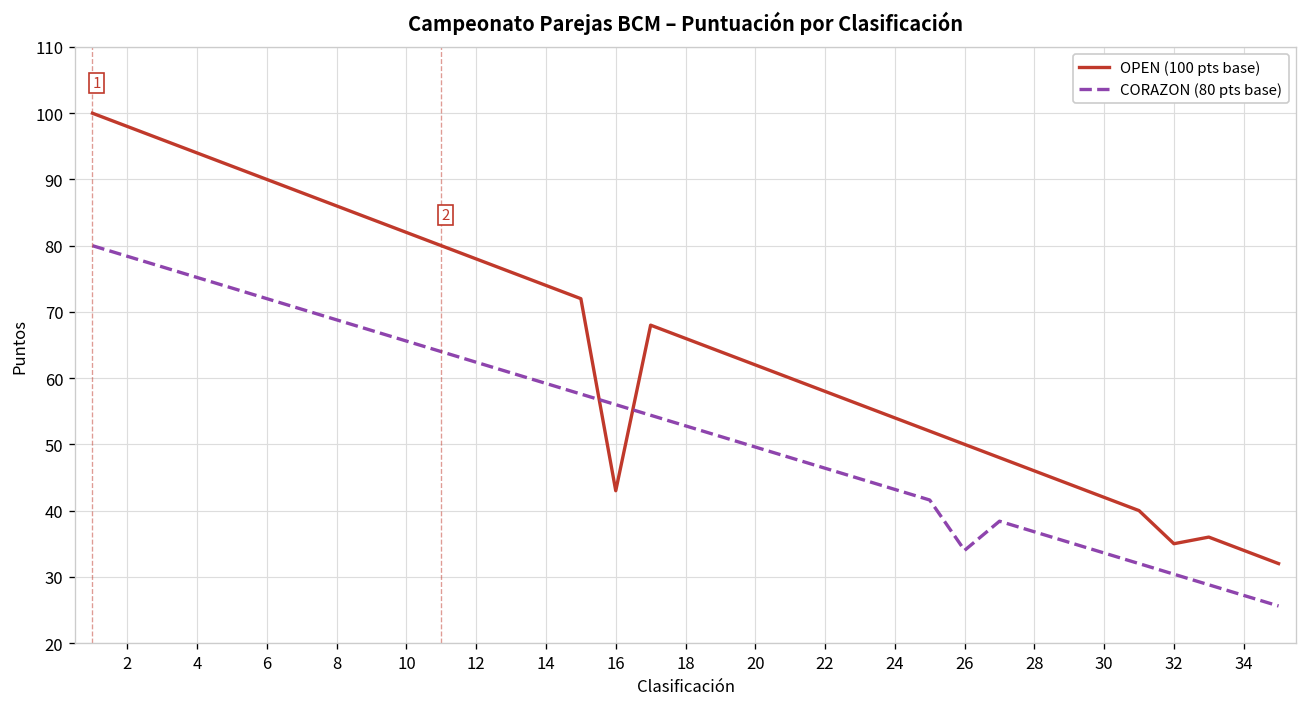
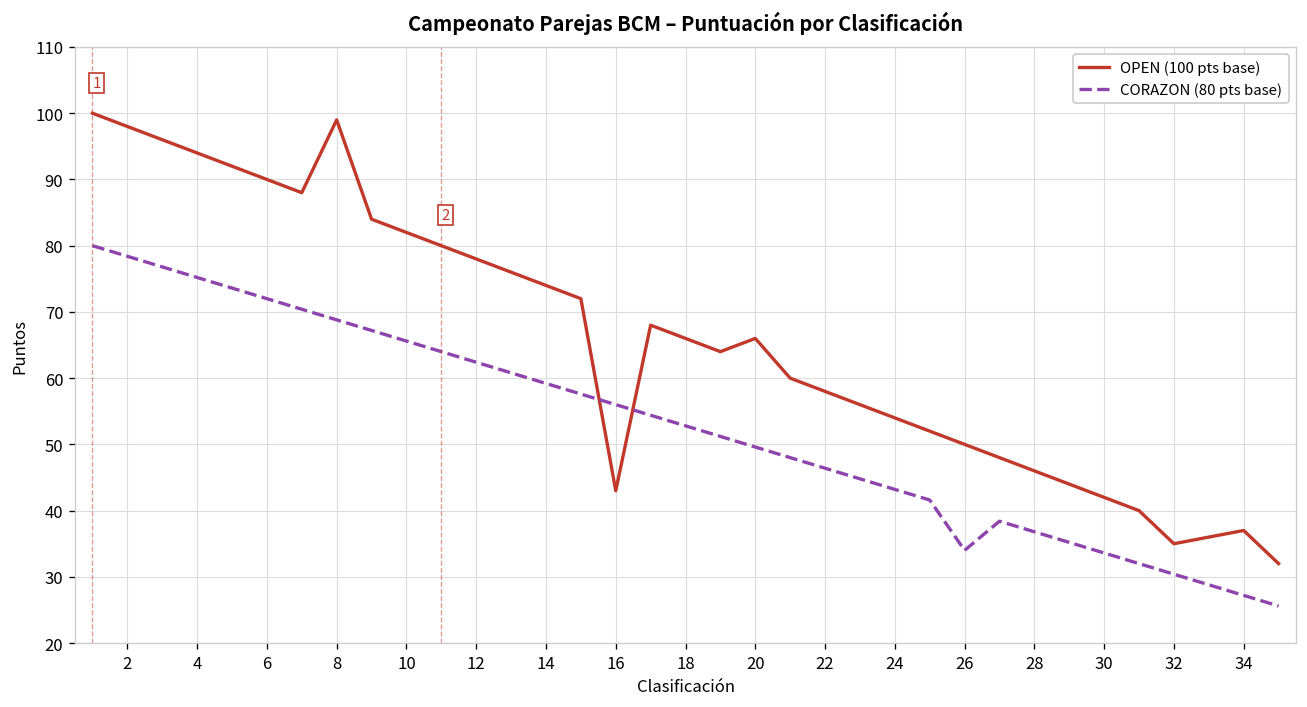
OPEN (100 pts base), 8: 86 -> 99
OPEN (100 pts base), 20: 62 -> 66
OPEN (100 pts base), 34: 34 -> 37
